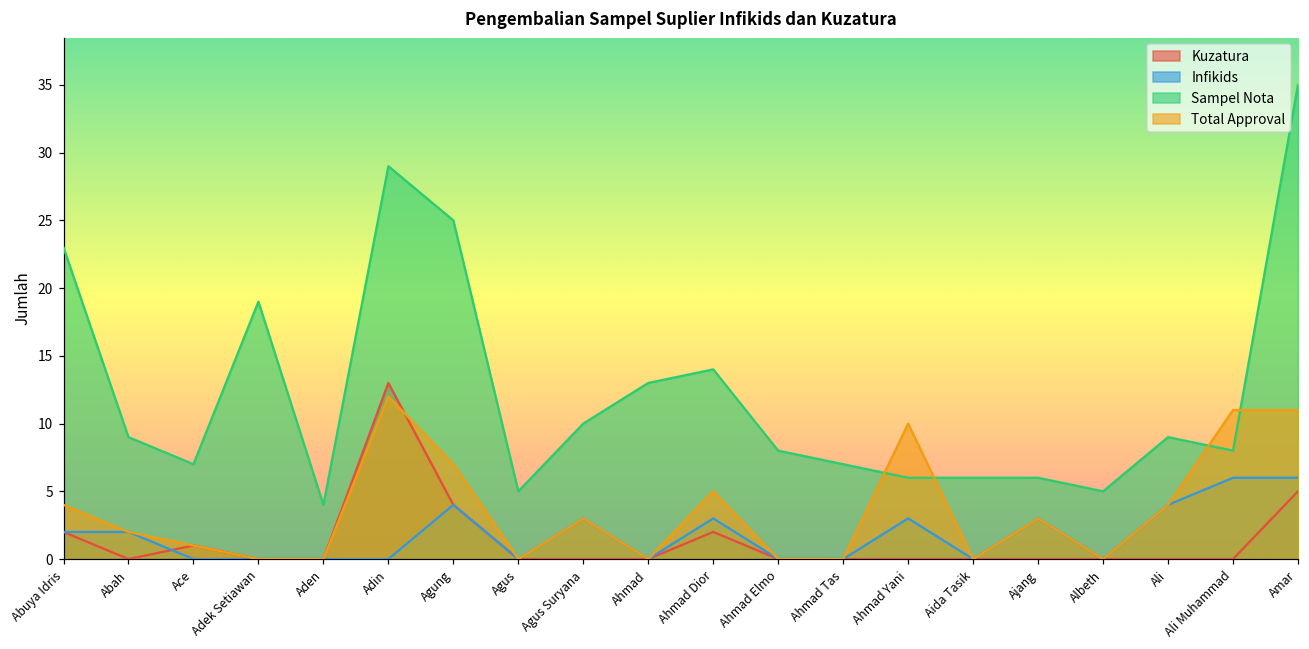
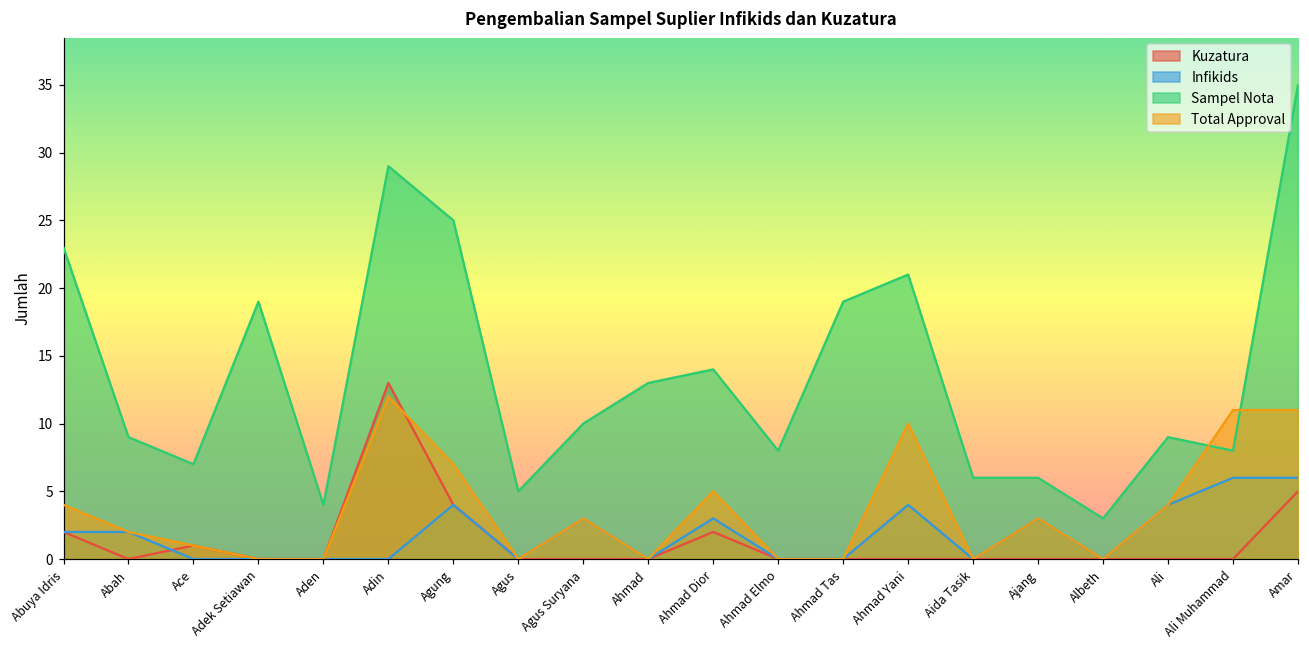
Sampel Nota, Ahmad Tas: 7 -> 19
Infikids, Ahmad Yani: 3 -> 4
Sampel Nota, Ahmad Yani: 6 -> 21
Sampel Nota, Albeth: 5 -> 3
